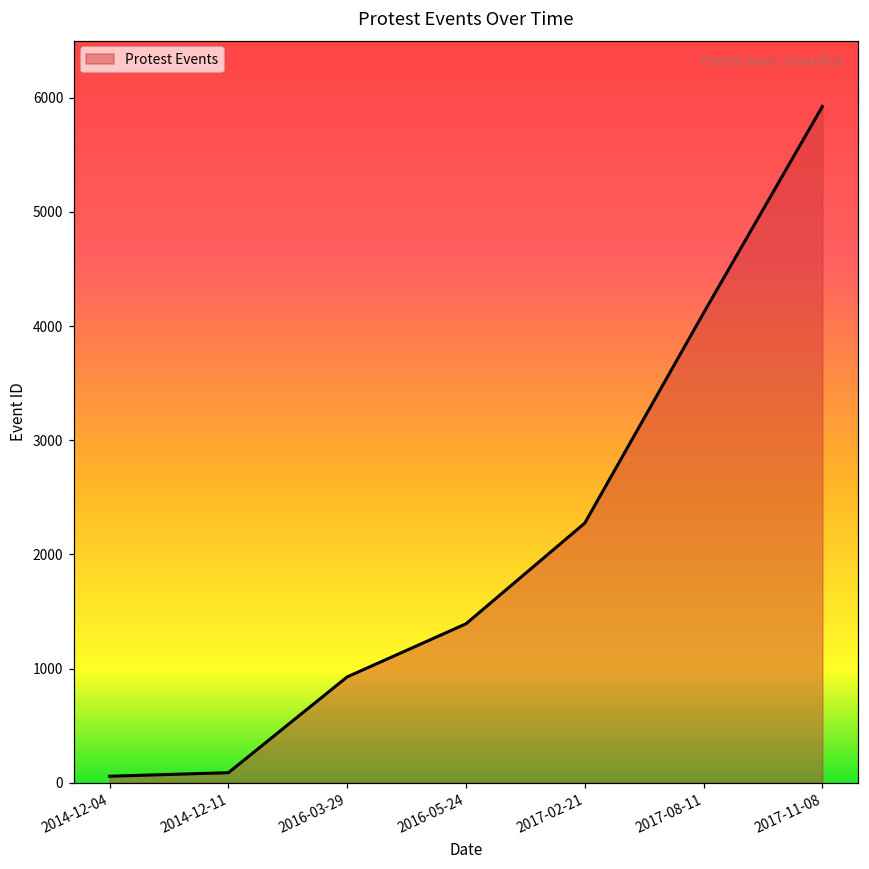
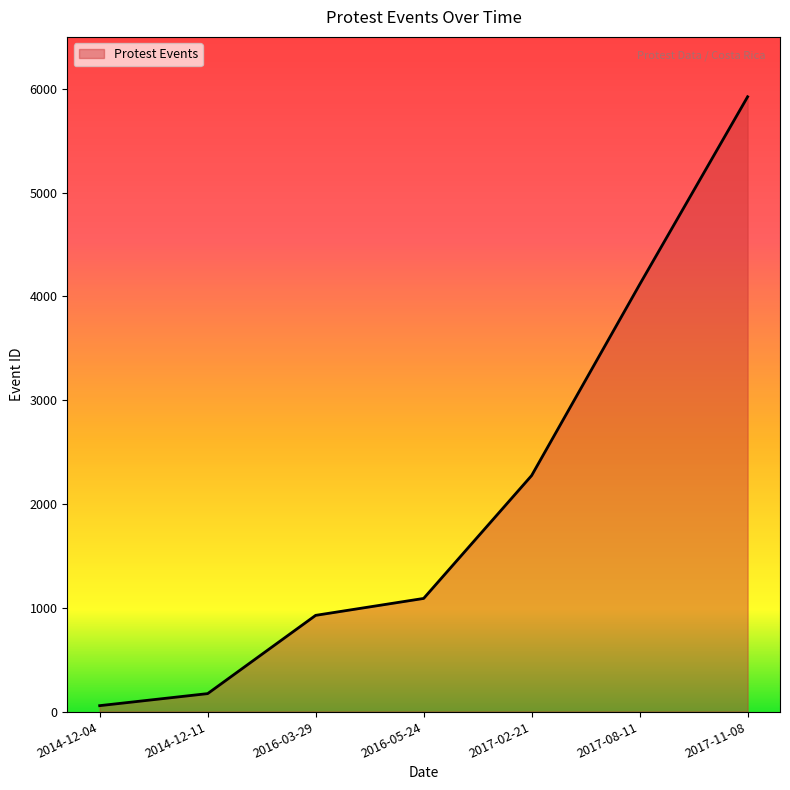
2014-12-11: 90 -> 170
2016-05-24: 1390 -> 1090
